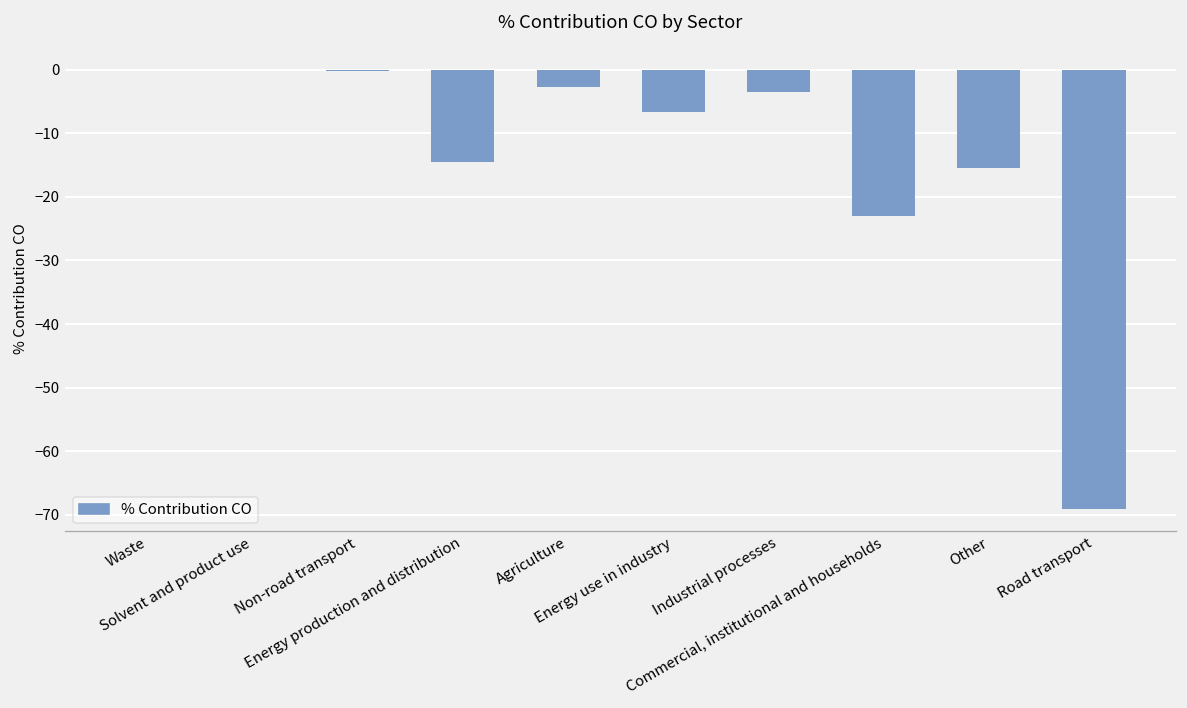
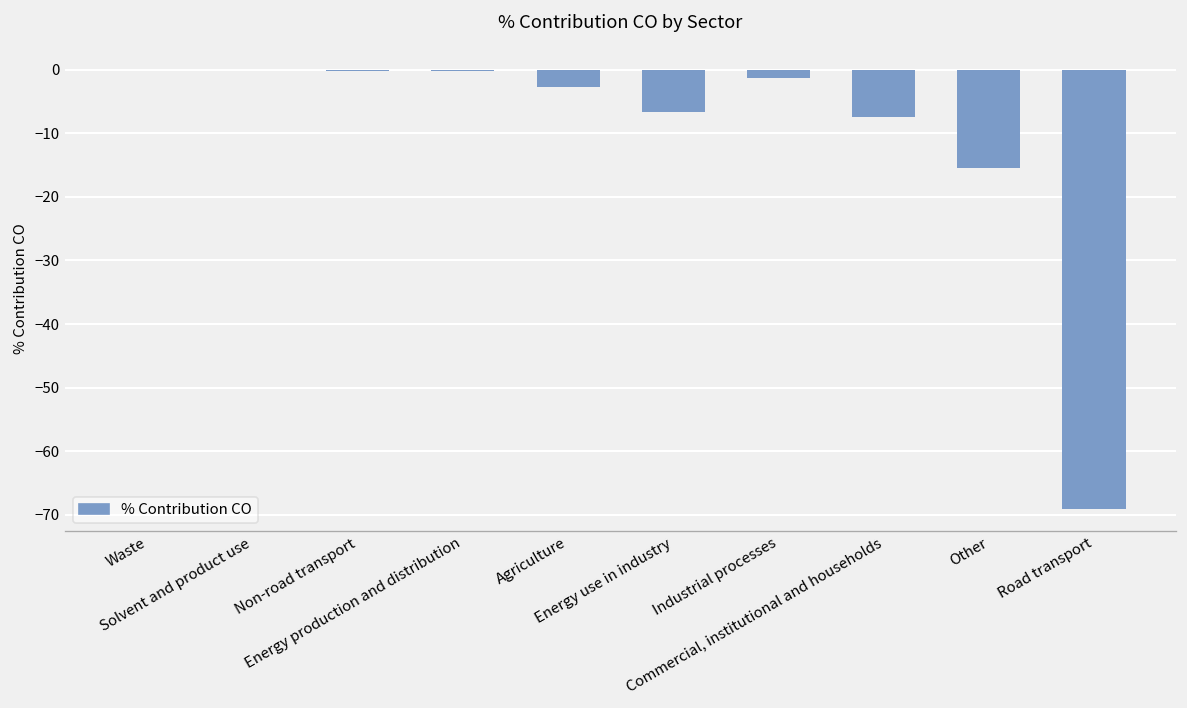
Energy production and distribution: -14 -> 0
Industrial processes: -4 -> -1
Commercial, institutional and households: -23 -> -7
